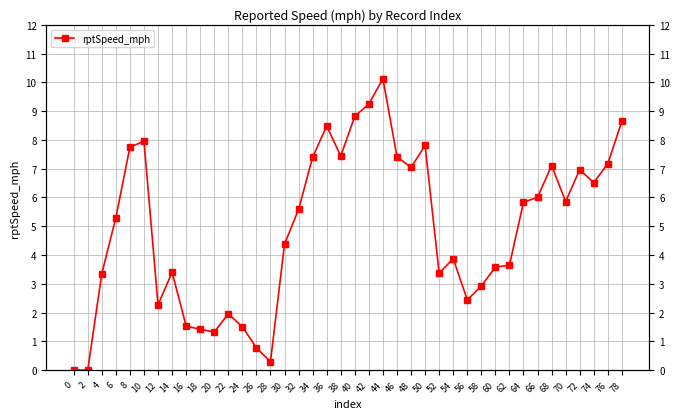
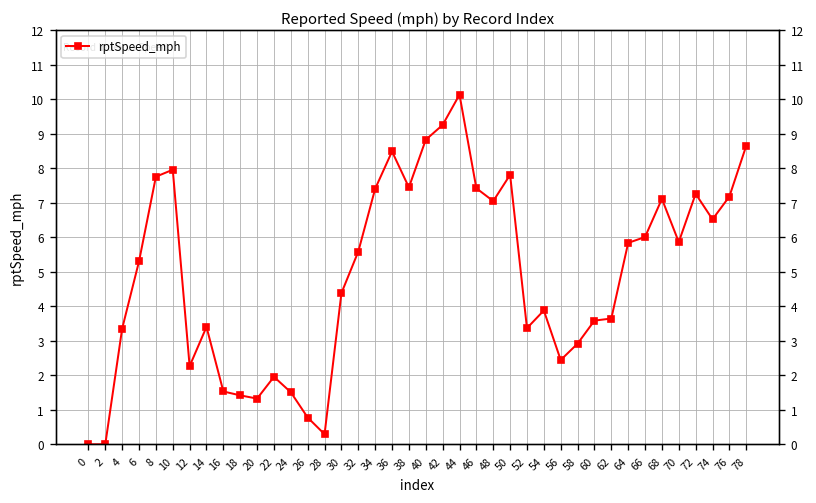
72: 7.0 -> 7.3
